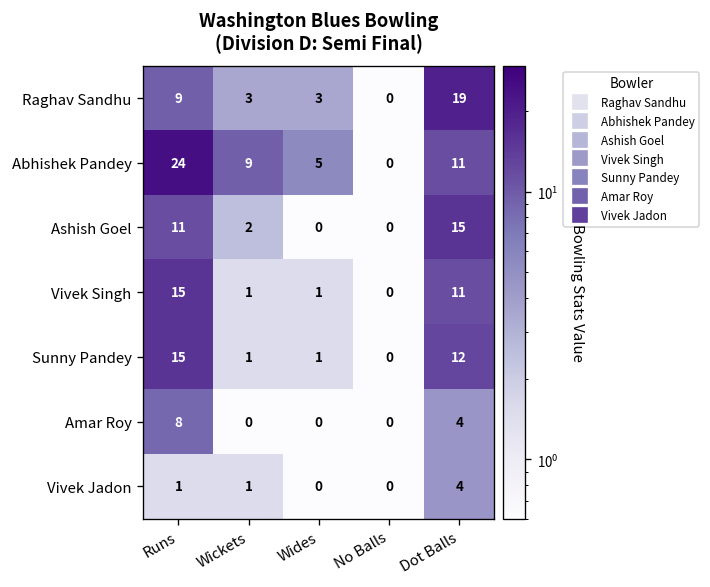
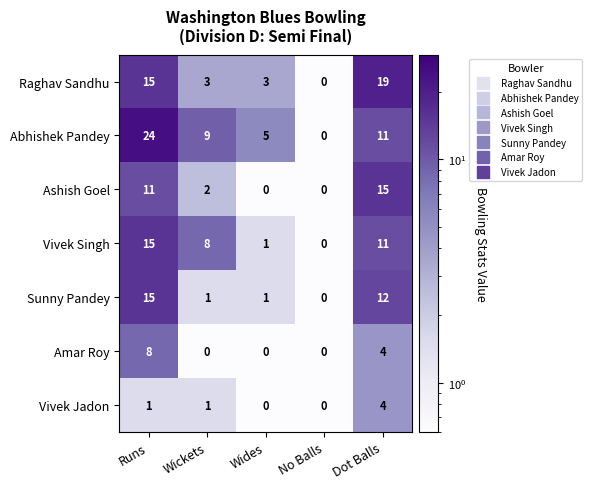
Raghav Sandhu, Runs: 9 -> 15
Vivek Singh, Wickets: 1 -> 8
